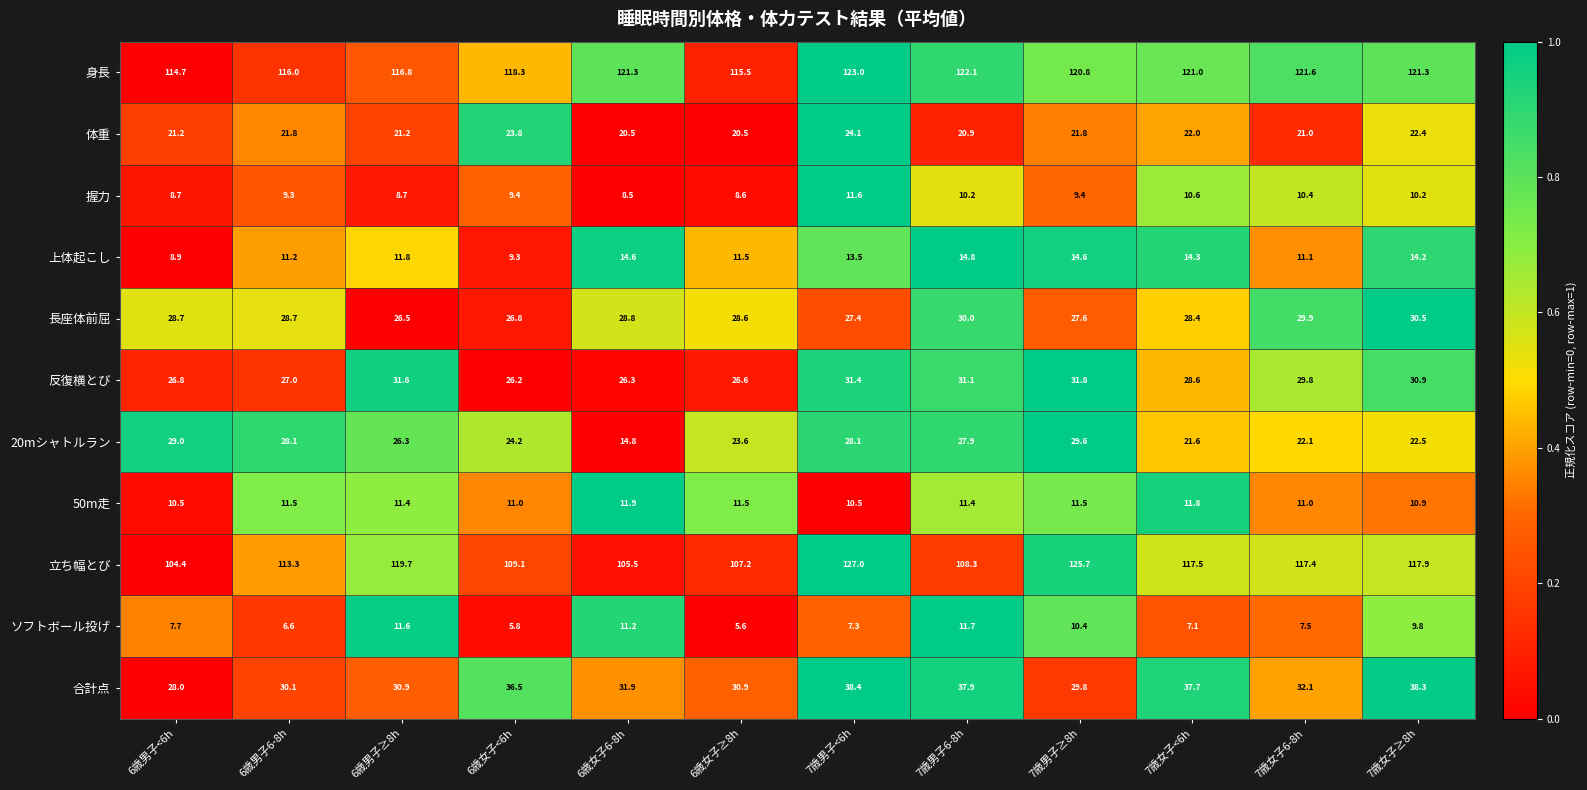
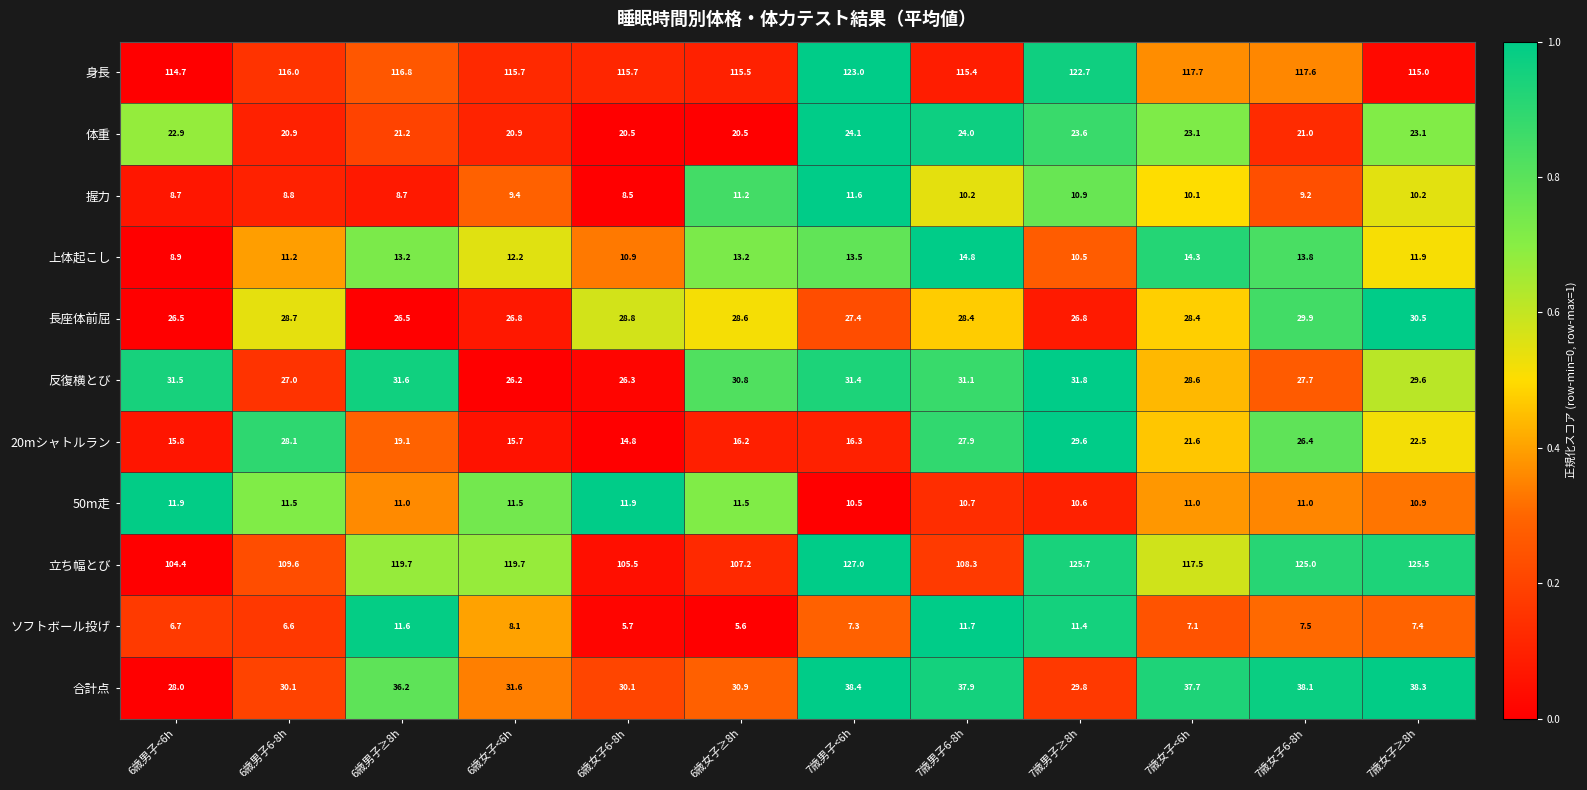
身長, 6歳女子<6h: 118.3 -> 115.7
身長, 6歳女子6-8h: 121.3 -> 115.7
身長, 7歳男子6-8h: 122.1 -> 115.4
身長, 7歳男子≥8h: 120.8 -> 122.7
身長, 7歳女子<6h: 121.0 -> 117.7
身長, 7歳女子6-8h: 121.6 -> 117.6
身長, 7歳女子≥8h: 121.3 -> 115.0
体重, 6歳男子<6h: 21.2 -> 22.9
体重, 6歳男子6-8h: 21.8 -> 20.9
体重, 6歳女子<6h: 23.8 -> 20.9
体重, 7歳男子6-8h: 20.9 -> 24.0
体重, 7歳男子≥8h: 21.8 -> 23.6
体重, 7歳女子<6h: 22.0 -> 23.1
体重, 7歳女子≥8h: 22.4 -> 23.1
握力, 6歳男子6-8h: 9.3 -> 8.8
握力, 6歳女子≥8h: 8.6 -> 11.2
握力, 7歳男子≥8h: 9.4 -> 10.9
握力, 7歳女子<6h: 10.6 -> 10.1
握力, 7歳女子6-8h: 10.4 -> 9.2
上体起こし, 6歳男子≥8h: 11.8 -> 13.2
上体起こし, 6歳女子<6h: 9.3 -> 12.2
上体起こし, 6歳女子6-8h: 14.6 -> 10.9
上体起こし, 6歳女子≥8h: 11.5 -> 13.2
上体起こし, 7歳男子≥8h: 14.6 -> 10.5
上体起こし, 7歳女子6-8h: 11.1 -> 13.8
上体起こし, 7歳女子≥8h: 14.2 -> 11.9
長座体前屈, 6歳男子<6h: 28.7 -> 26.5
長座体前屈, 7歳男子6-8h: 30.0 -> 28.4
長座体前屈, 7歳男子≥8h: 27.6 -> 26.8
反復横とび, 6歳男子<6h: 26.8 -> 31.5
反復横とび, 6歳女子≥8h: 26.6 -> 30.8
反復横とび, 7歳女子6-8h: 29.8 -> 27.7
反復横とび, 7歳女子≥8h: 30.9 -> 29.6
20mシャトルラン, 6歳男子<6h: 29.0 -> 15.8
20mシャトルラン, 6歳男子≥8h: 26.3 -> 19.1
20mシャトルラン, 6歳女子<6h: 24.2 -> 15.7
20mシャトルラン, 6歳女子≥8h: 23.6 -> 16.2
20mシャトルラン, 7歳男子<6h: 28.1 -> 16.3
20mシャトルラン, 7歳女子6-8h: 22.1 -> 26.4
50m走, 6歳男子<6h: 10.5 -> 11.9
50m走, 6歳男子≥8h: 11.4 -> 11.0
50m走, 6歳女子<6h: 11.0 -> 11.5
50m走, 7歳男子6-8h: 11.4 -> 10.7
50m走, 7歳男子≥8h: 11.5 -> 10.6
50m走, 7歳女子<6h: 11.8 -> 11.0
立ち幅とび, 6歳男子6-8h: 113.3 -> 109.6
立ち幅とび, 6歳女子<6h: 109.1 -> 119.7
立ち幅とび, 7歳女子6-8h: 117.4 -> 125.0
立ち幅とび, 7歳女子≥8h: 117.9 -> 125.5
ソフトボール投げ, 6歳男子<6h: 7.7 -> 6.7
ソフトボール投げ, 6歳女子<6h: 5.8 -> 8.1
ソフトボール投げ, 6歳女子6-8h: 11.2 -> 5.7
ソフトボール投げ, 7歳男子≥8h: 10.4 -> 11.4
ソフトボール投げ, 7歳女子≥8h: 9.8 -> 7.4
合計点, 6歳男子≥8h: 30.9 -> 36.2
合計点, 6歳女子<6h: 36.5 -> 31.6
合計点, 6歳女子6-8h: 31.9 -> 30.1
合計点, 7歳女子6-8h: 32.1 -> 38.1
